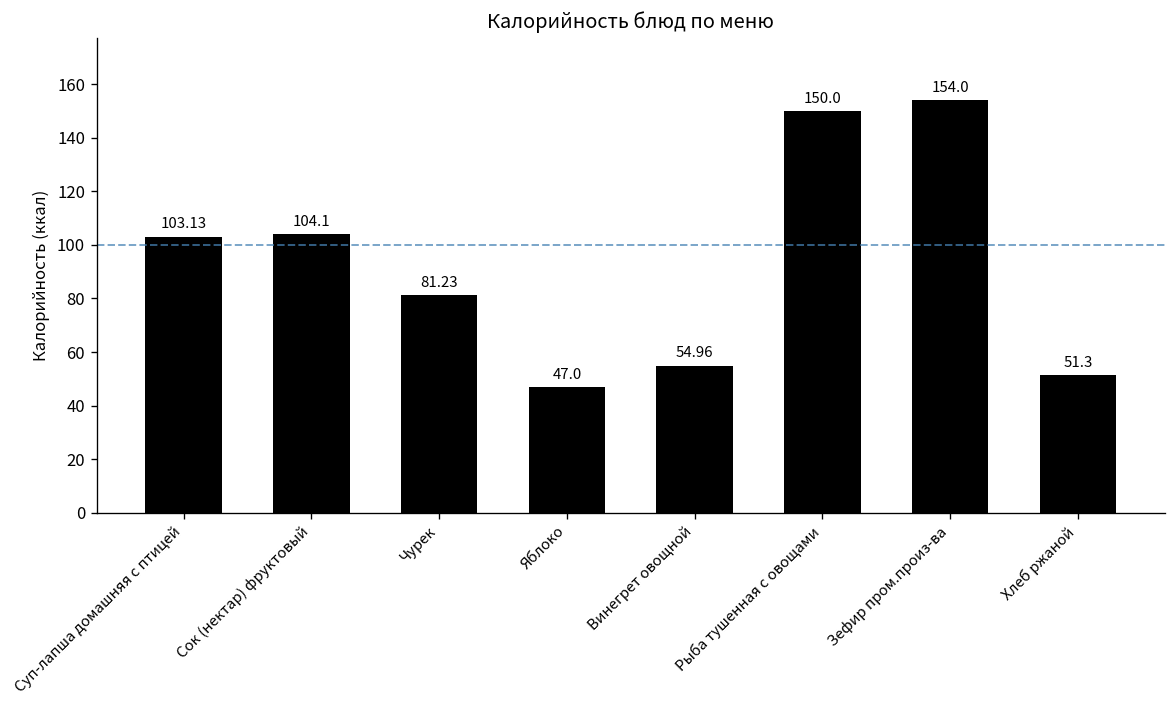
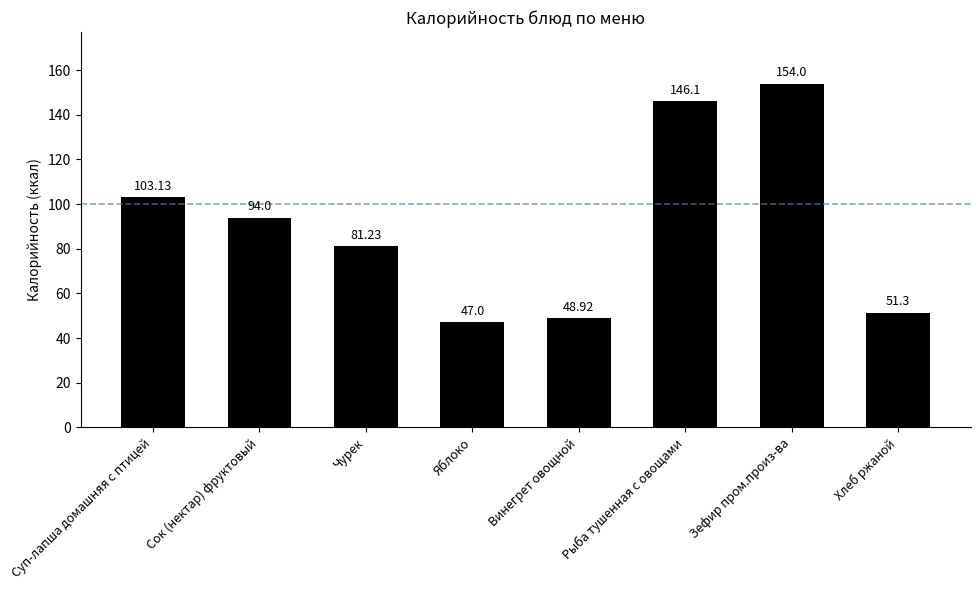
Сок (нектар) фруктовый: 104.1 -> 94.0
Винегрет овощной: 54.96 -> 48.92
Рыба тушенная с овощами: 150.0 -> 146.1
